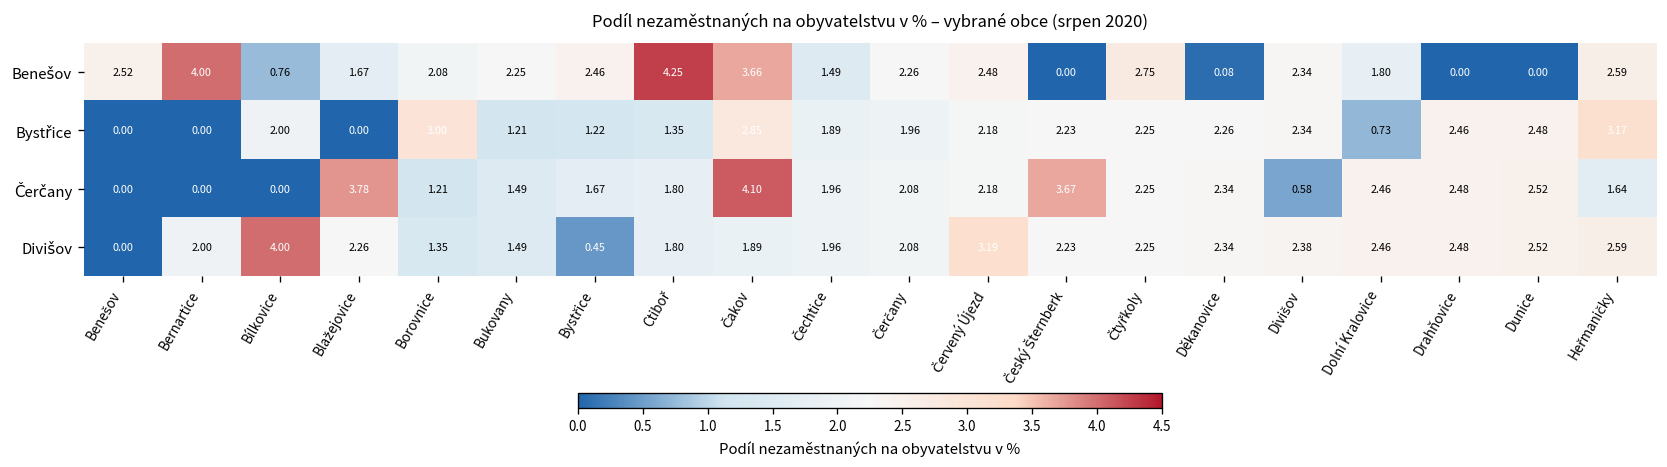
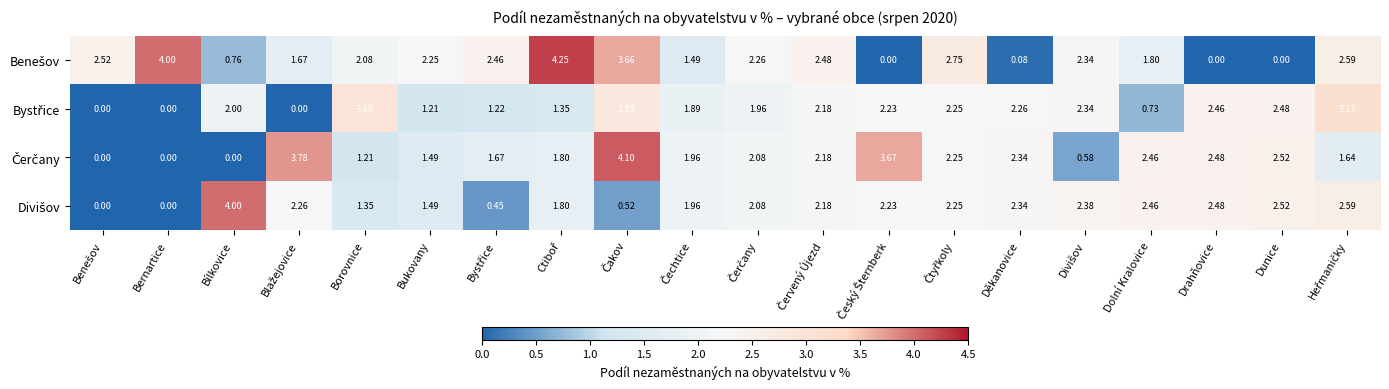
Divišov, Bernartice: 2.00 -> 0.00
Divišov, Čakov: 1.89 -> 0.52
Divišov, Červený Újezd: 3.19 -> 2.18
